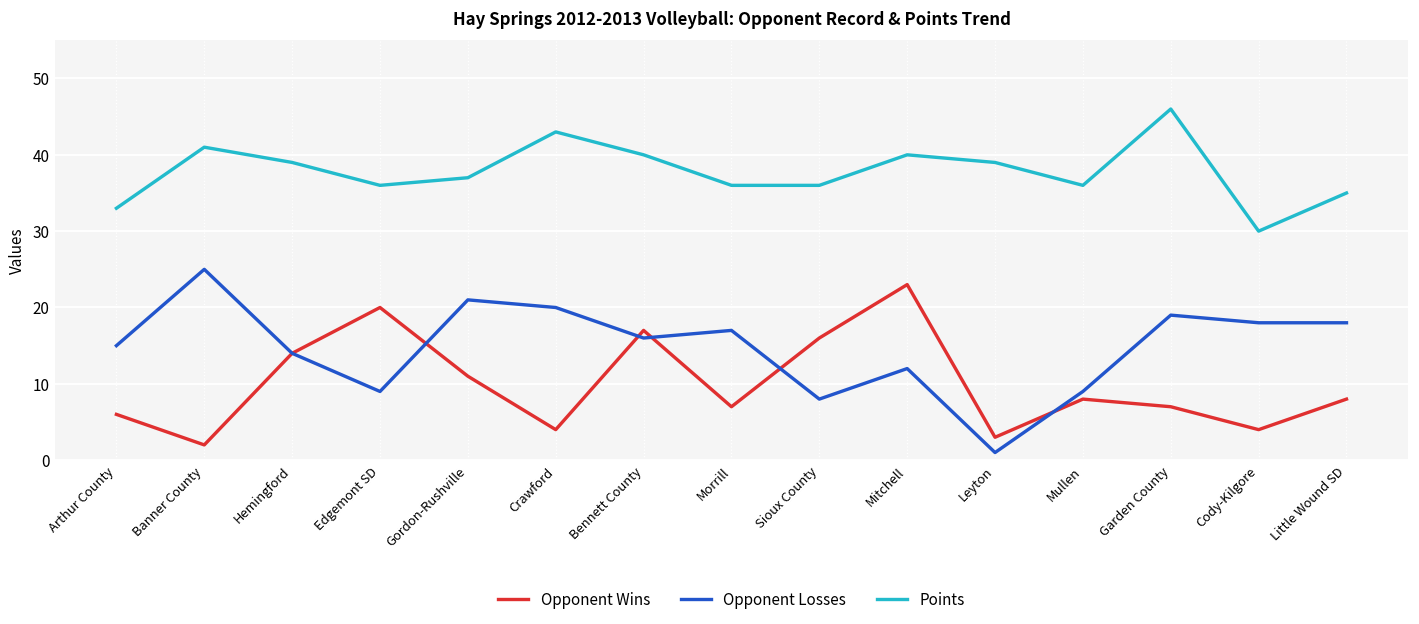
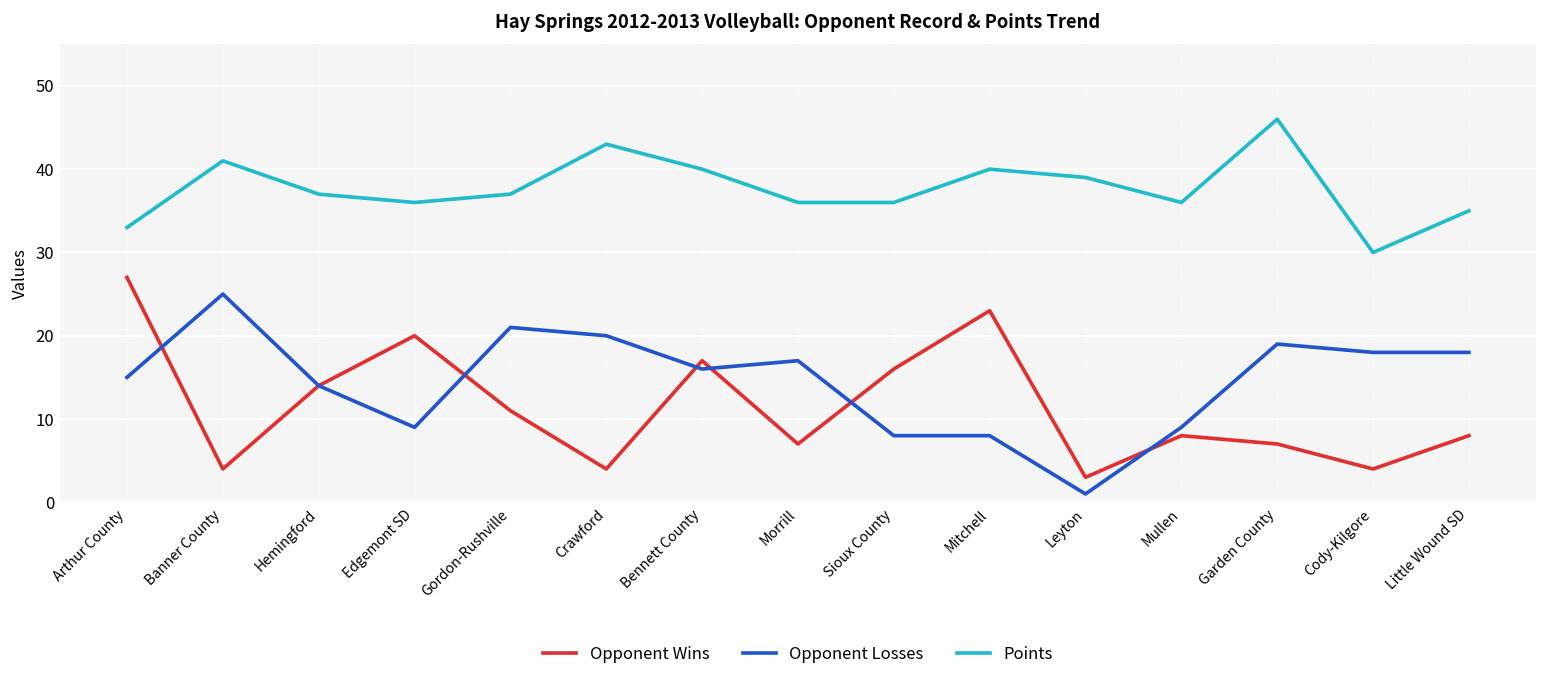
Opponent Wins, Arthur County: 6 -> 27
Opponent Wins, Banner County: 2 -> 4
Points, Hemingford: 39 -> 37
Opponent Losses, Mitchell: 12 -> 8
